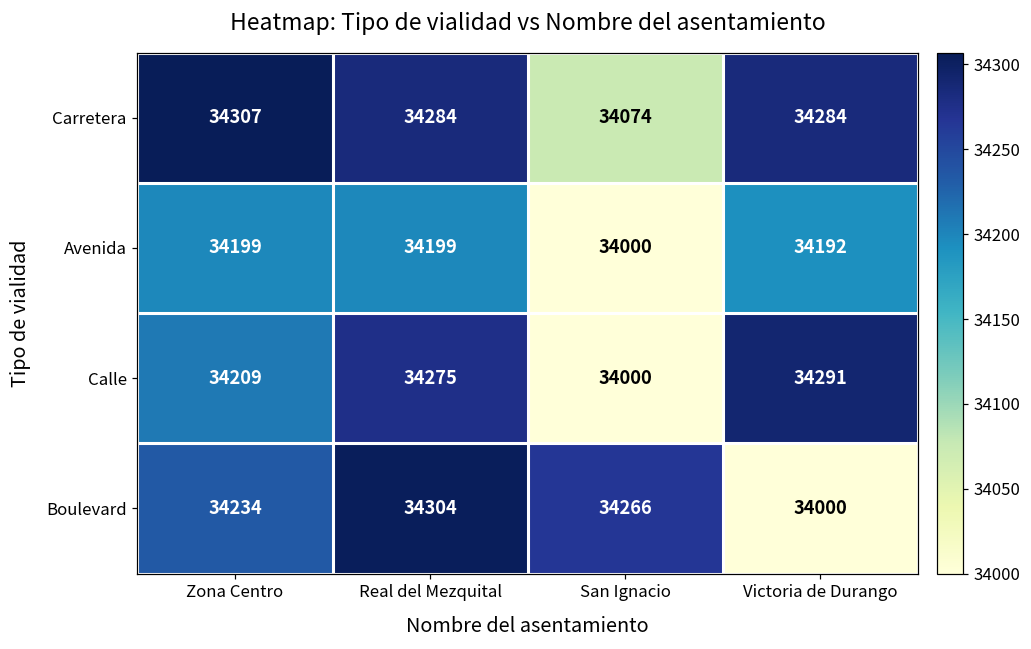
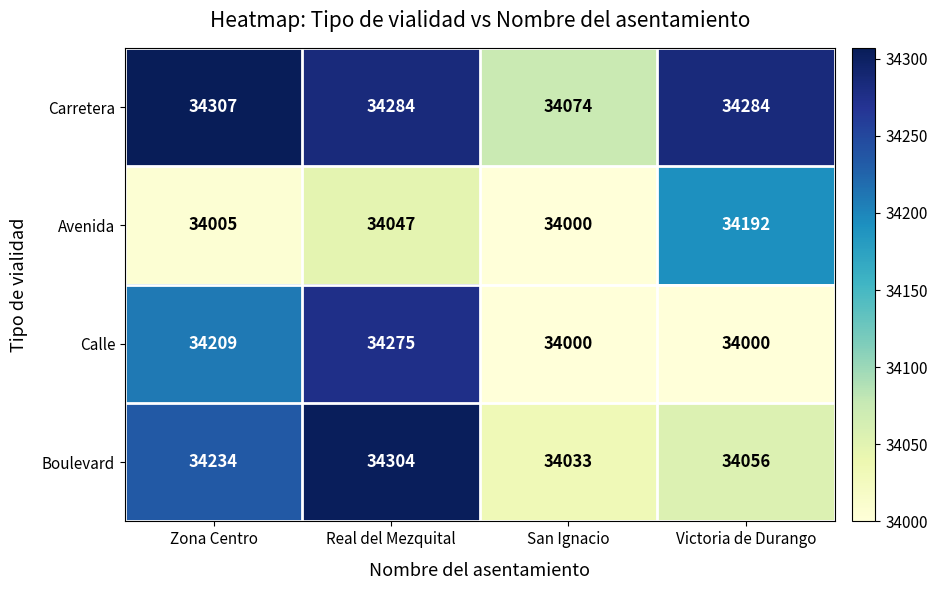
Avenida, Zona Centro: 34199 -> 34005
Avenida, Real del Mezquital: 34199 -> 34047
Calle, Victoria de Durango: 34291 -> 34000
Boulevard, San Ignacio: 34266 -> 34033
Boulevard, Victoria de Durango: 34000 -> 34056
